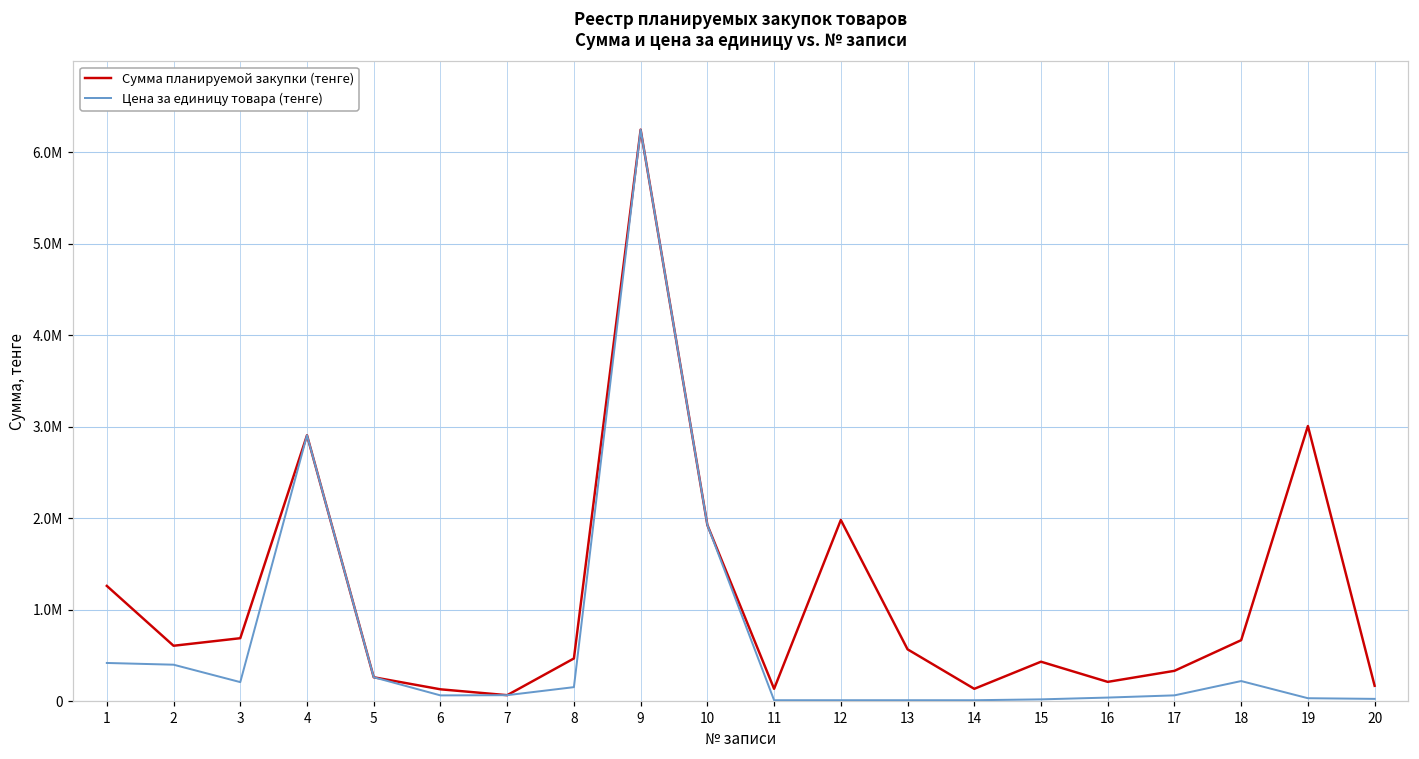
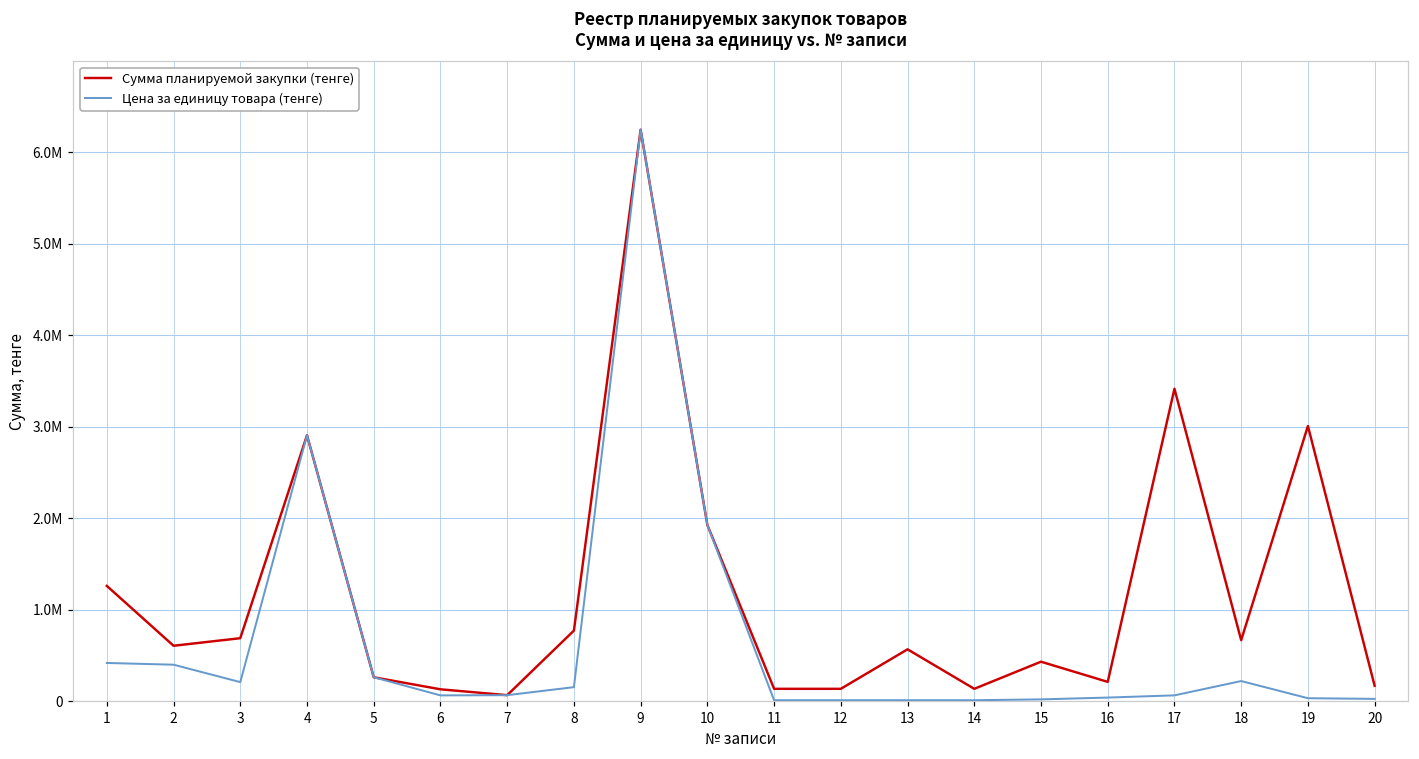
Сумма планируемой закупки (тенге), 8: 500000 -> 800000
Сумма планируемой закупки (тенге), 12: 2000000 -> 100000
Сумма планируемой закупки (тенге), 17: 300000 -> 3400000
